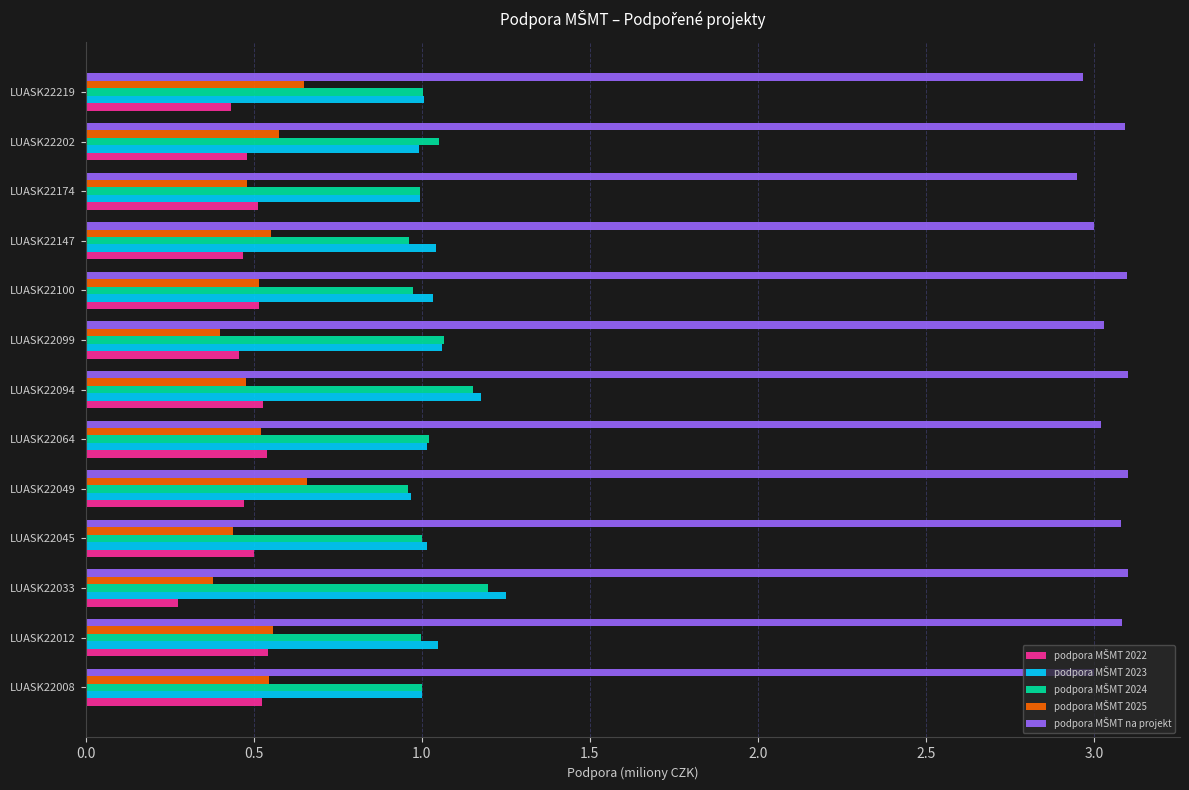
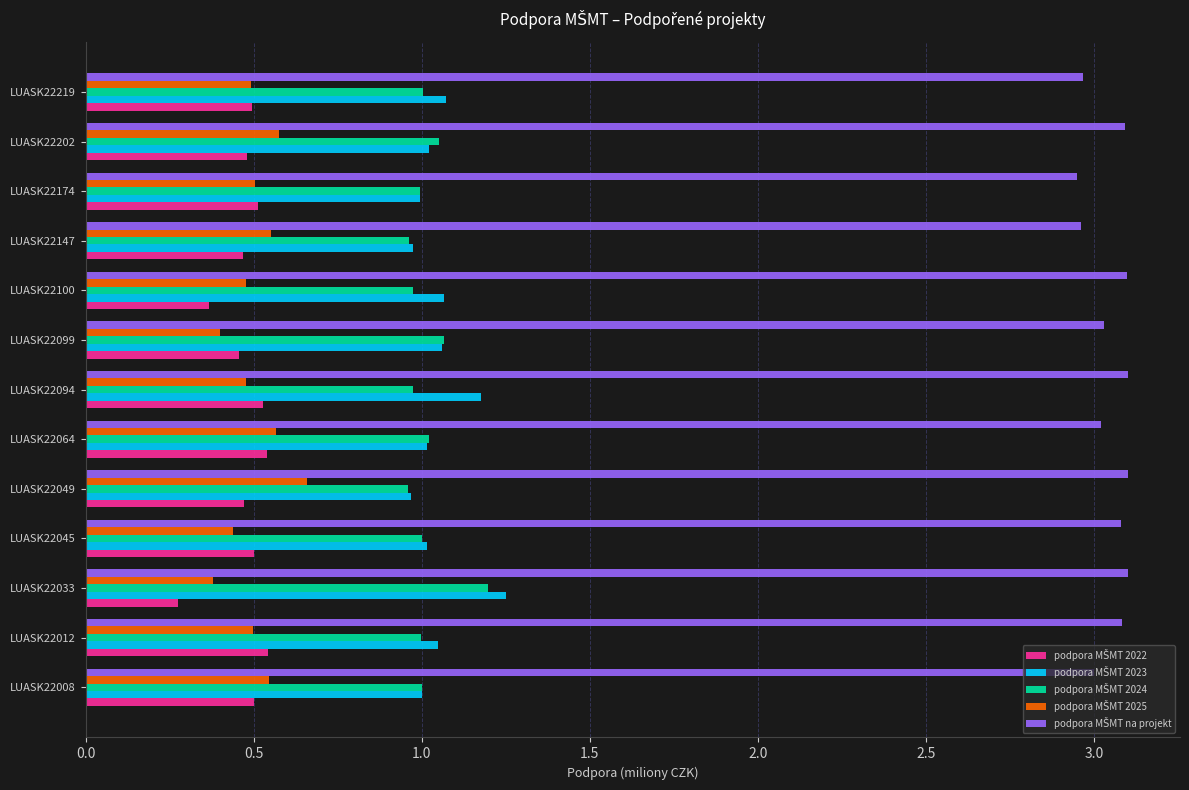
podpora MŠMT 2025, LUASK22219: 0.65 -> 0.49
podpora MŠMT 2023, LUASK22219: 1.01 -> 1.07
podpora MŠMT 2022, LUASK22219: 0.43 -> 0.50
podpora MŠMT 2023, LUASK22202: 0.99 -> 1.02
podpora MŠMT 2025, LUASK22174: 0.48 -> 0.50
podpora MŠMT na projekt, LUASK22147: 3.00 -> 2.96
podpora MŠMT 2023, LUASK22147: 1.04 -> 0.98
podpora MŠMT 2025, LUASK22100: 0.52 -> 0.48
podpora MŠMT 2023, LUASK22100: 1.03 -> 1.06
podpora MŠMT 2022, LUASK22100: 0.52 -> 0.37
podpora MŠMT 2024, LUASK22094: 1.15 -> 0.98
podpora MŠMT 2025, LUASK22064: 0.52 -> 0.57
podpora MŠMT 2025, LUASK22012: 0.56 -> 0.50
podpora MŠMT 2022, LUASK22008: 0.52 -> 0.50
